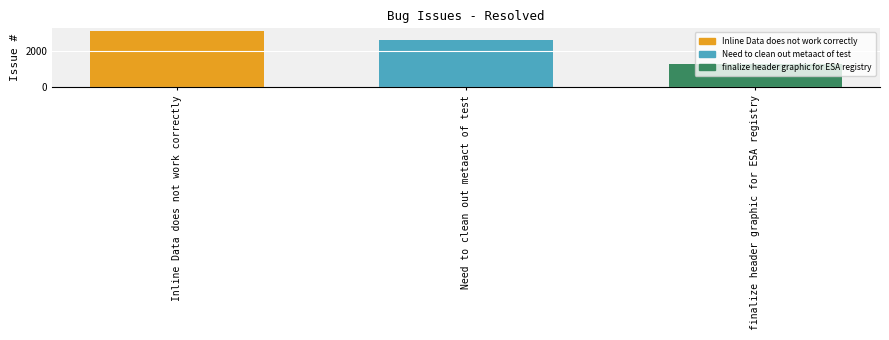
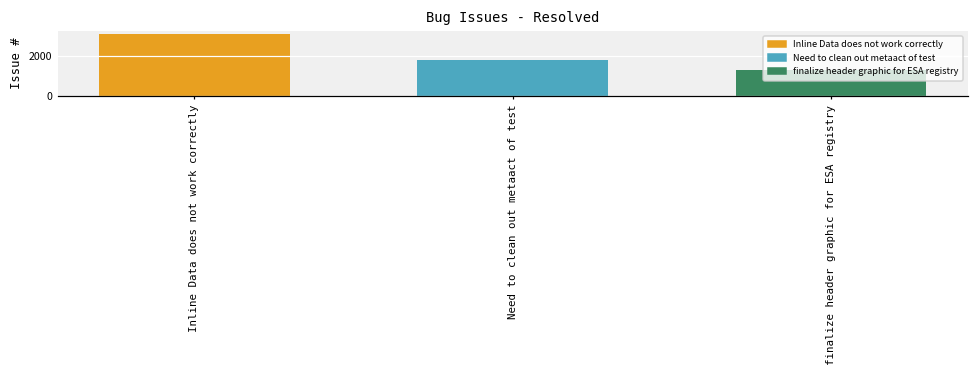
Need to clean out metaact of test: 2600 -> 1800
